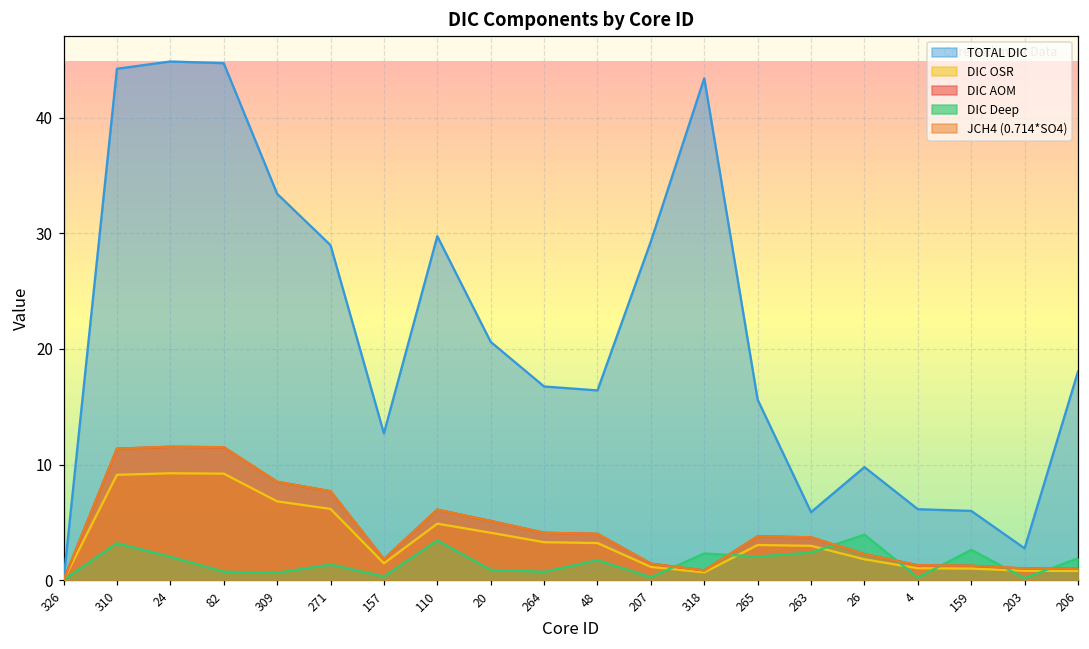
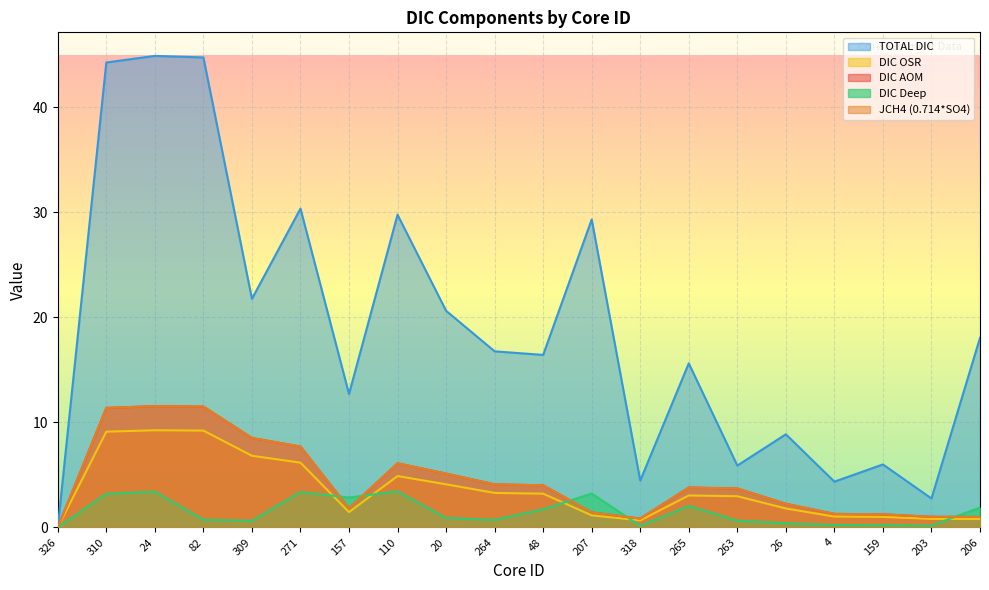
DIC Deep, 24: 2.0 -> 3.4
TOTAL DIC, 309: 33.4 -> 21.8
TOTAL DIC, 271: 29.0 -> 30.3
DIC Deep, 271: 1.3 -> 3.4
DIC Deep, 157: 0.3 -> 2.8
DIC Deep, 207: 0.2 -> 3.2
TOTAL DIC, 318: 43.4 -> 4.5
DIC Deep, 318: 2.3 -> 0.1
DIC Deep, 263: 2.4 -> 0.6
TOTAL DIC, 26: 9.8 -> 8.9
DIC Deep, 26: 3.9 -> 0.4
TOTAL DIC, 4: 6.1 -> 4.4
DIC Deep, 159: 2.6 -> 0.2
